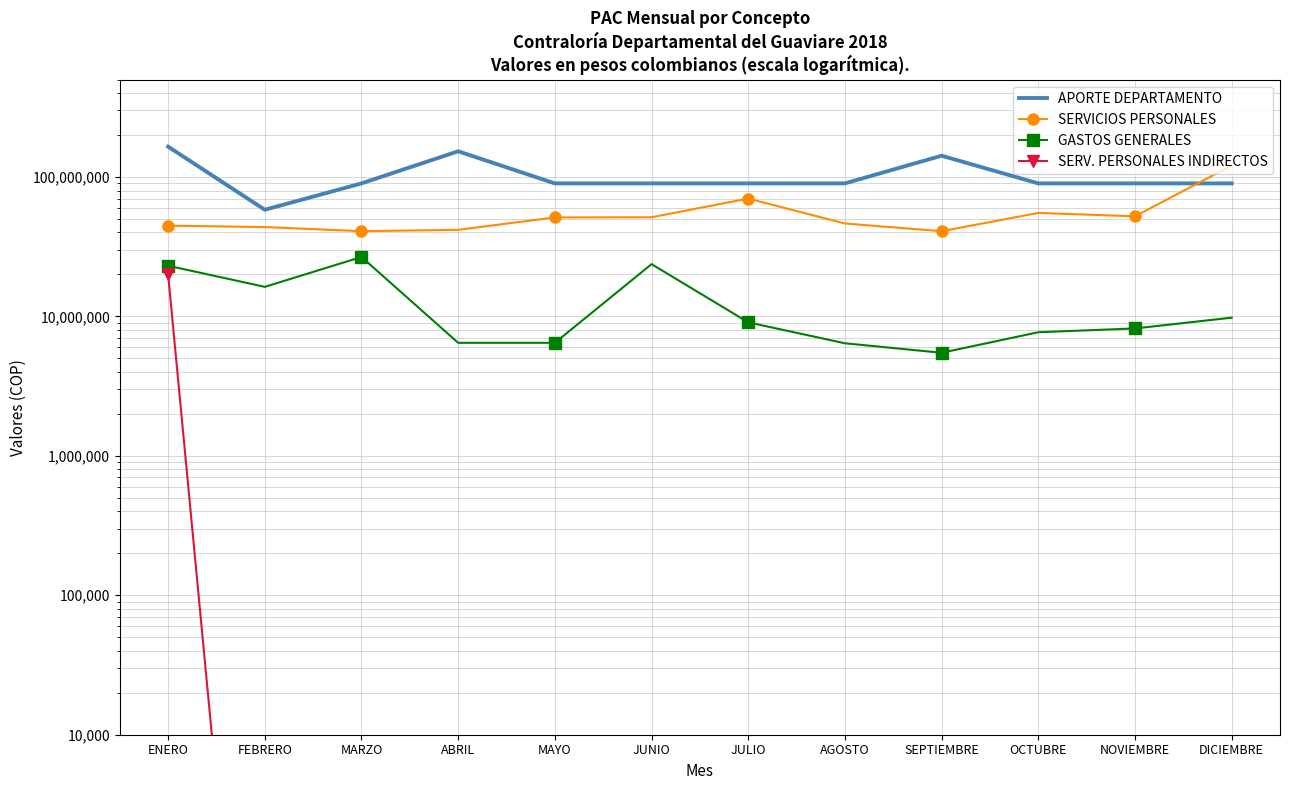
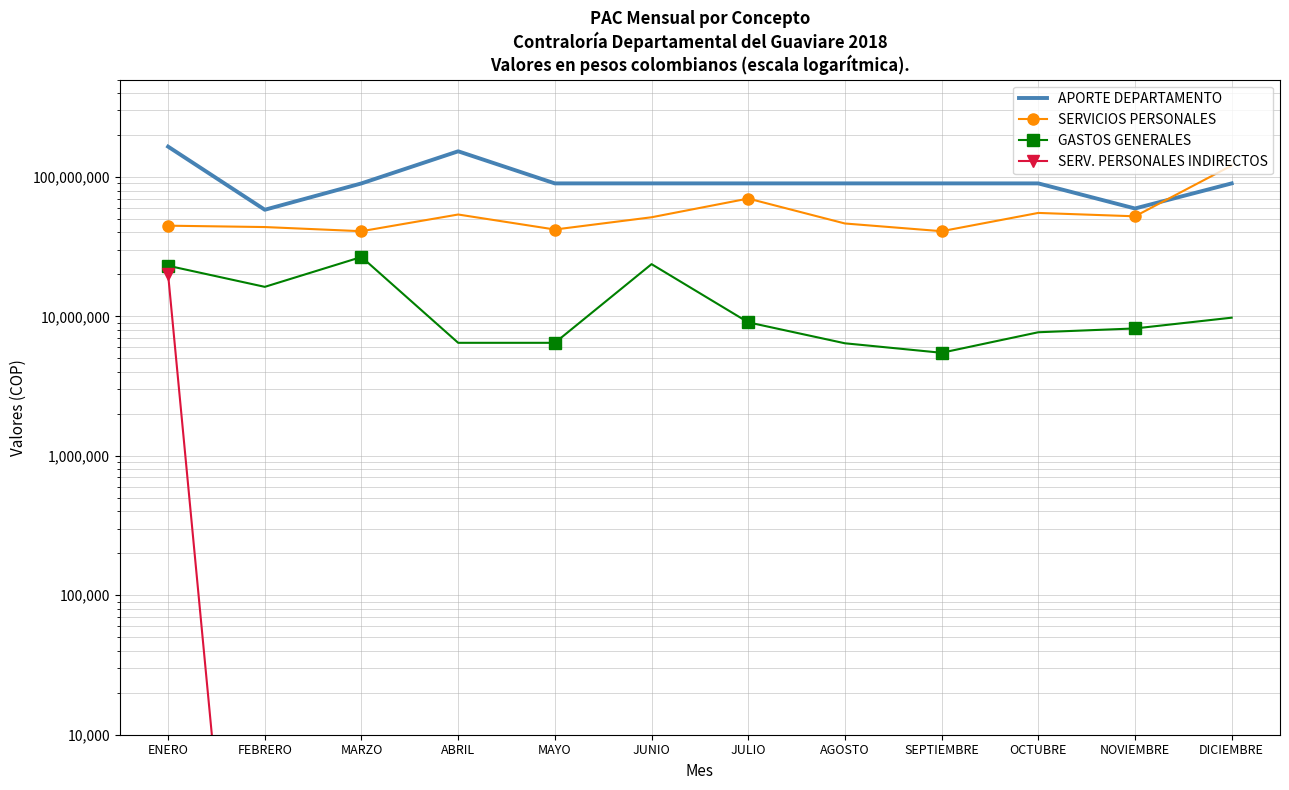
SERVICIOS PERSONALES, ABRIL: 42,000,000 -> 54,000,000
SERVICIOS PERSONALES, MAYO: 51,000,000 -> 42,000,000
APORTE DEPARTAMENTO, SEPTIEMBRE: 140,000,000 -> 90,000,000
APORTE DEPARTAMENTO, NOVIEMBRE: 90,000,000 -> 59,000,000
